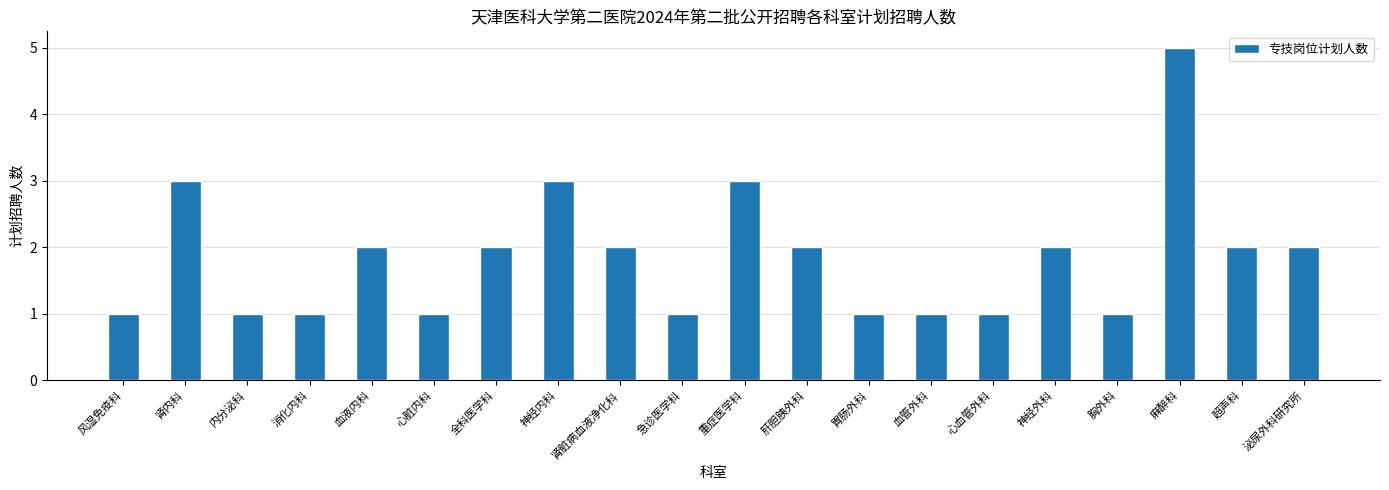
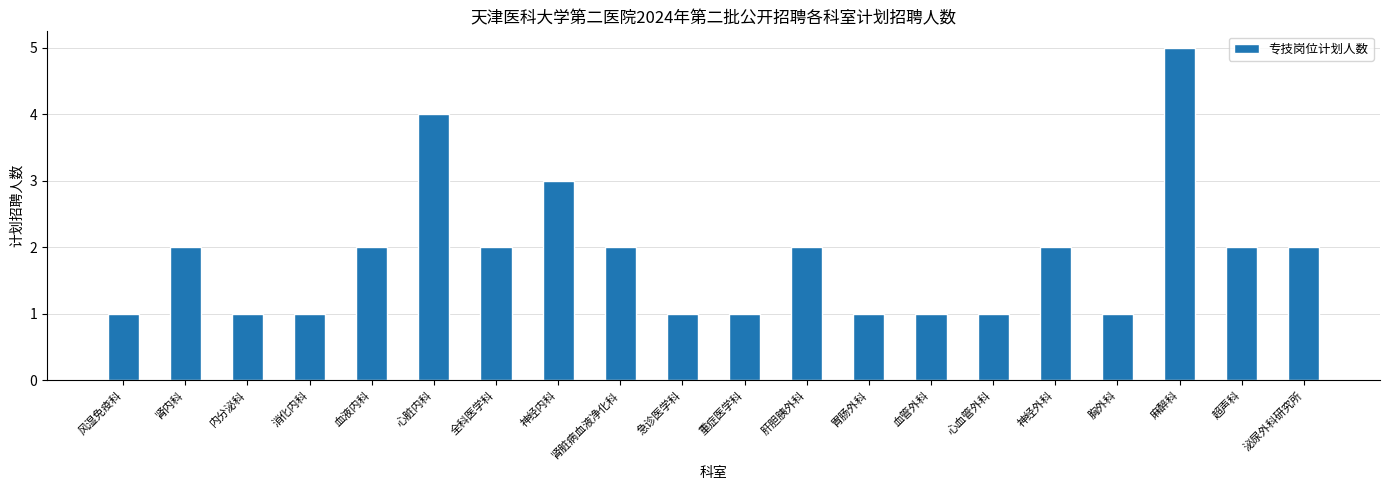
肾内科: 3 -> 2
心脏内科: 1 -> 4
重症医学科: 3 -> 1
